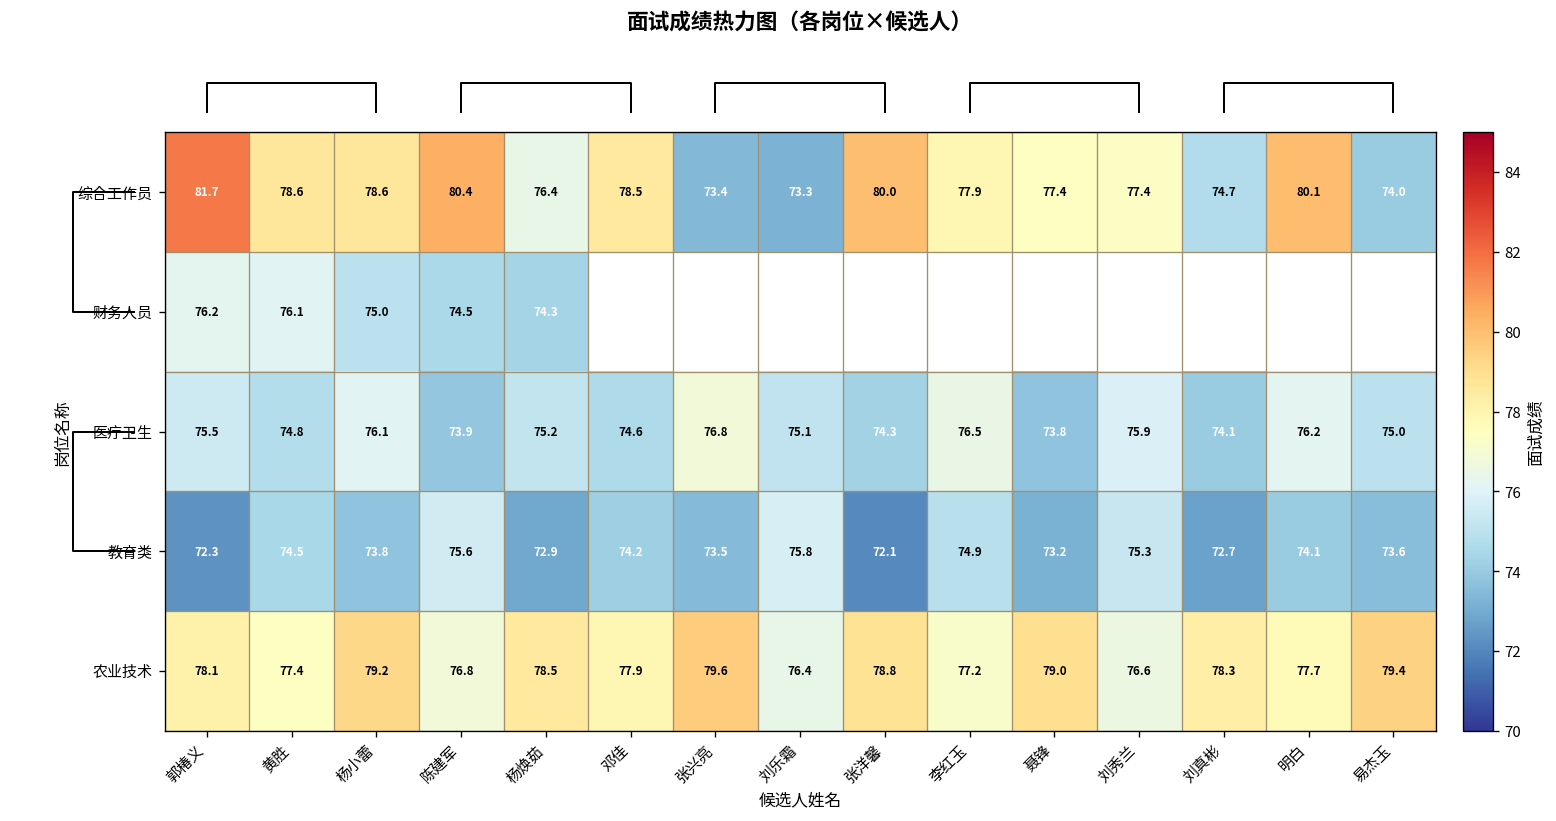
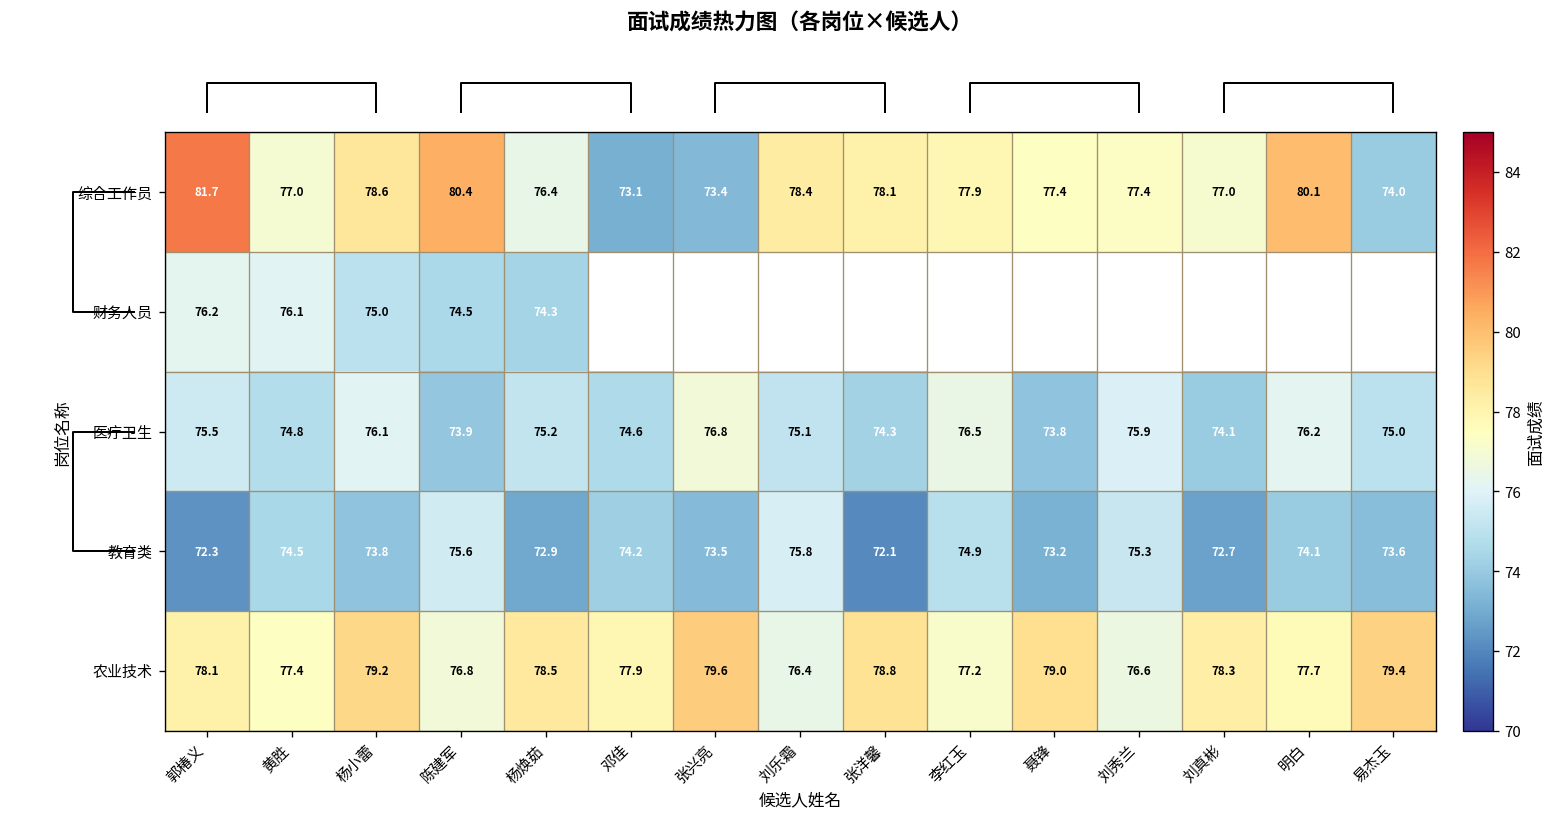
综合工作员, 黄胜: 78.6 -> 77.0
综合工作员, 邓佳: 78.5 -> 73.1
综合工作员, 刘乐霜: 73.3 -> 78.4
综合工作员, 张洋馨: 80.0 -> 78.1
综合工作员, 刘真彬: 74.7 -> 77.0
